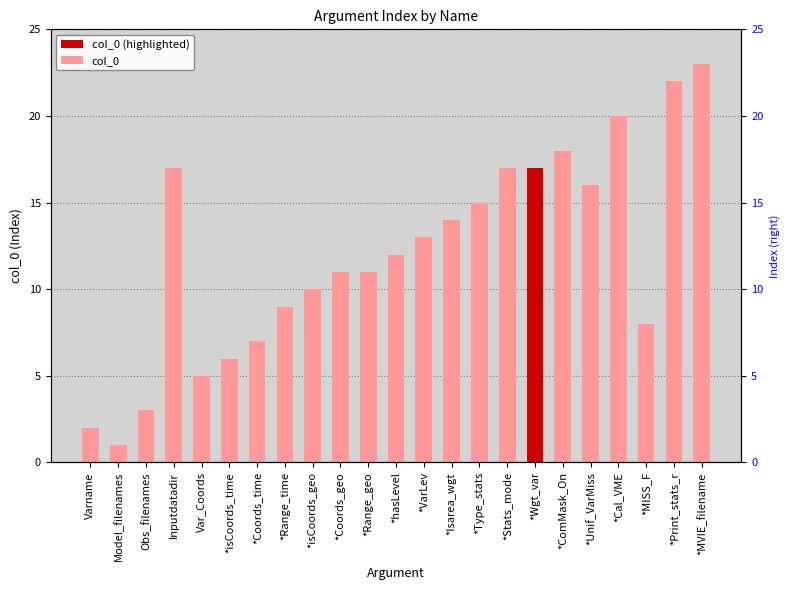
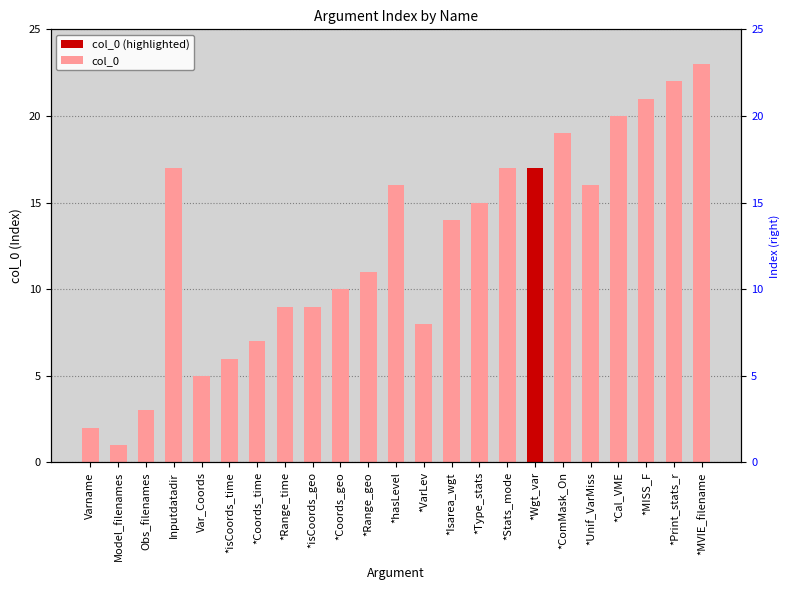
*isCoords_geo: 10 -> 9
*Coords_geo: 11 -> 10
*hasLevel: 12 -> 16
*VarLev: 13 -> 8
*ComMask_On: 18 -> 19
*MISS_F: 8 -> 21
